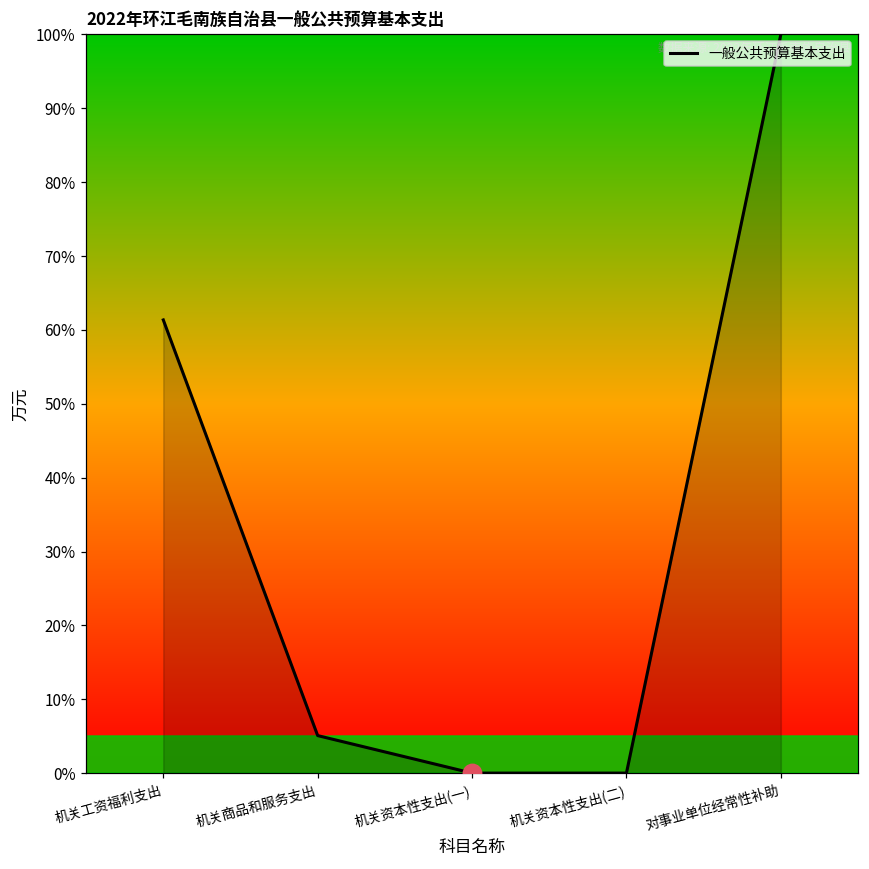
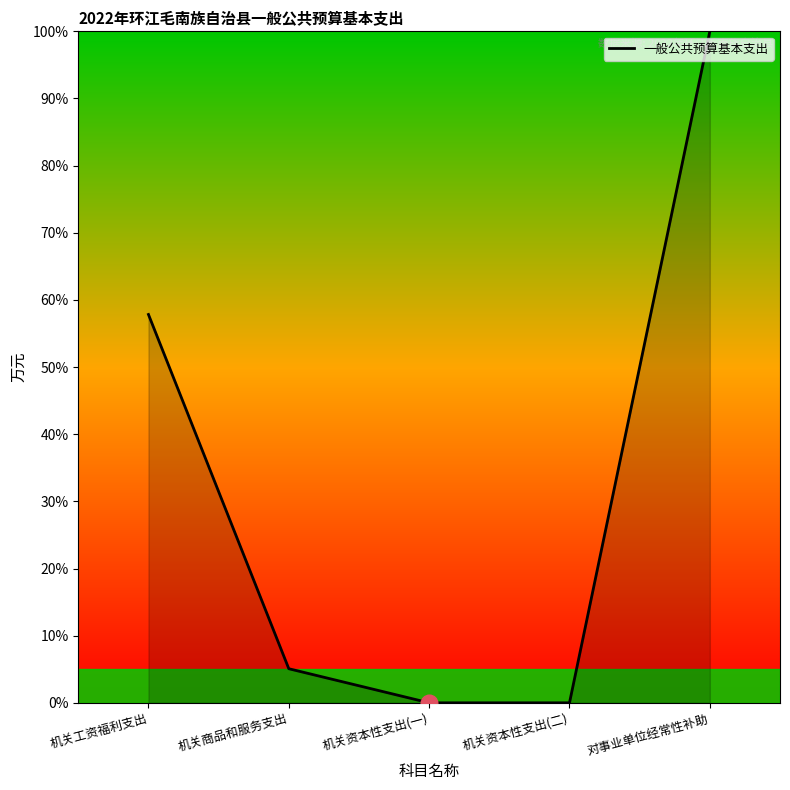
一般公共预算基本支出, 机关工资福利支出: 61% -> 58%
